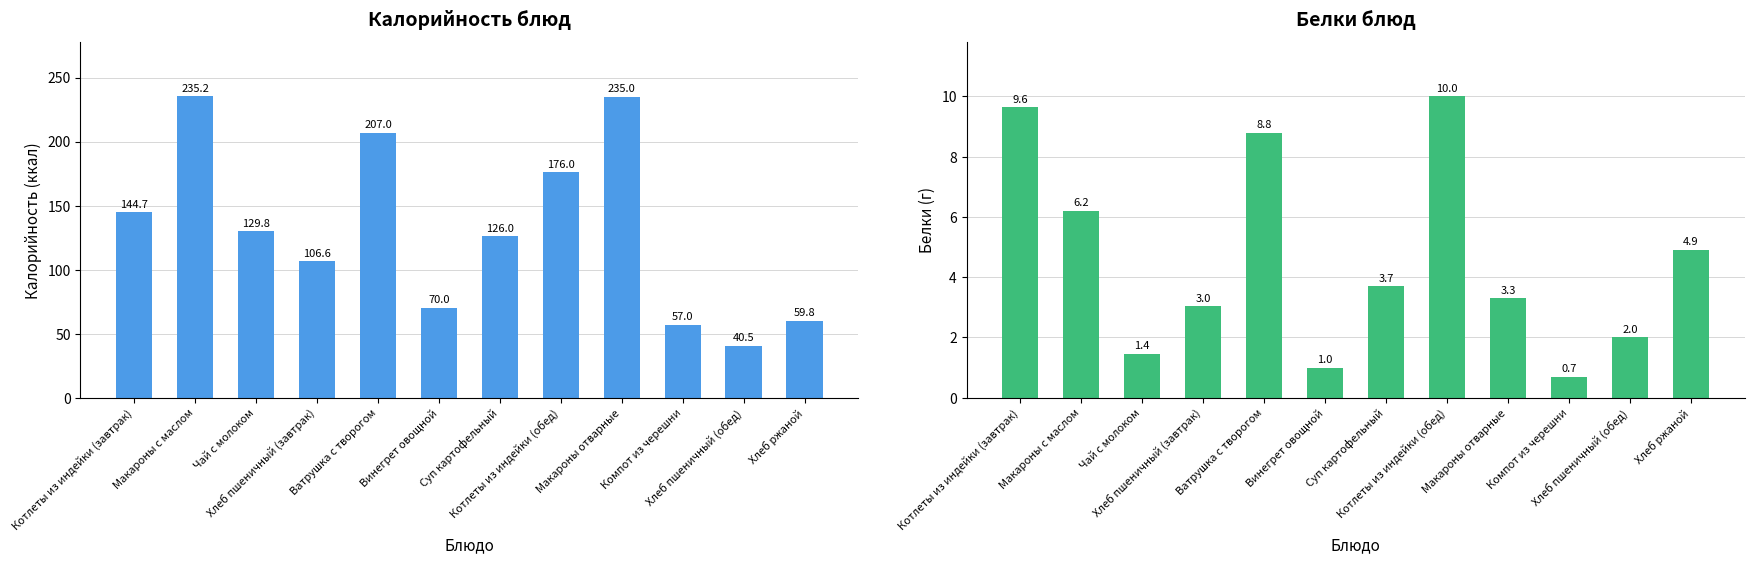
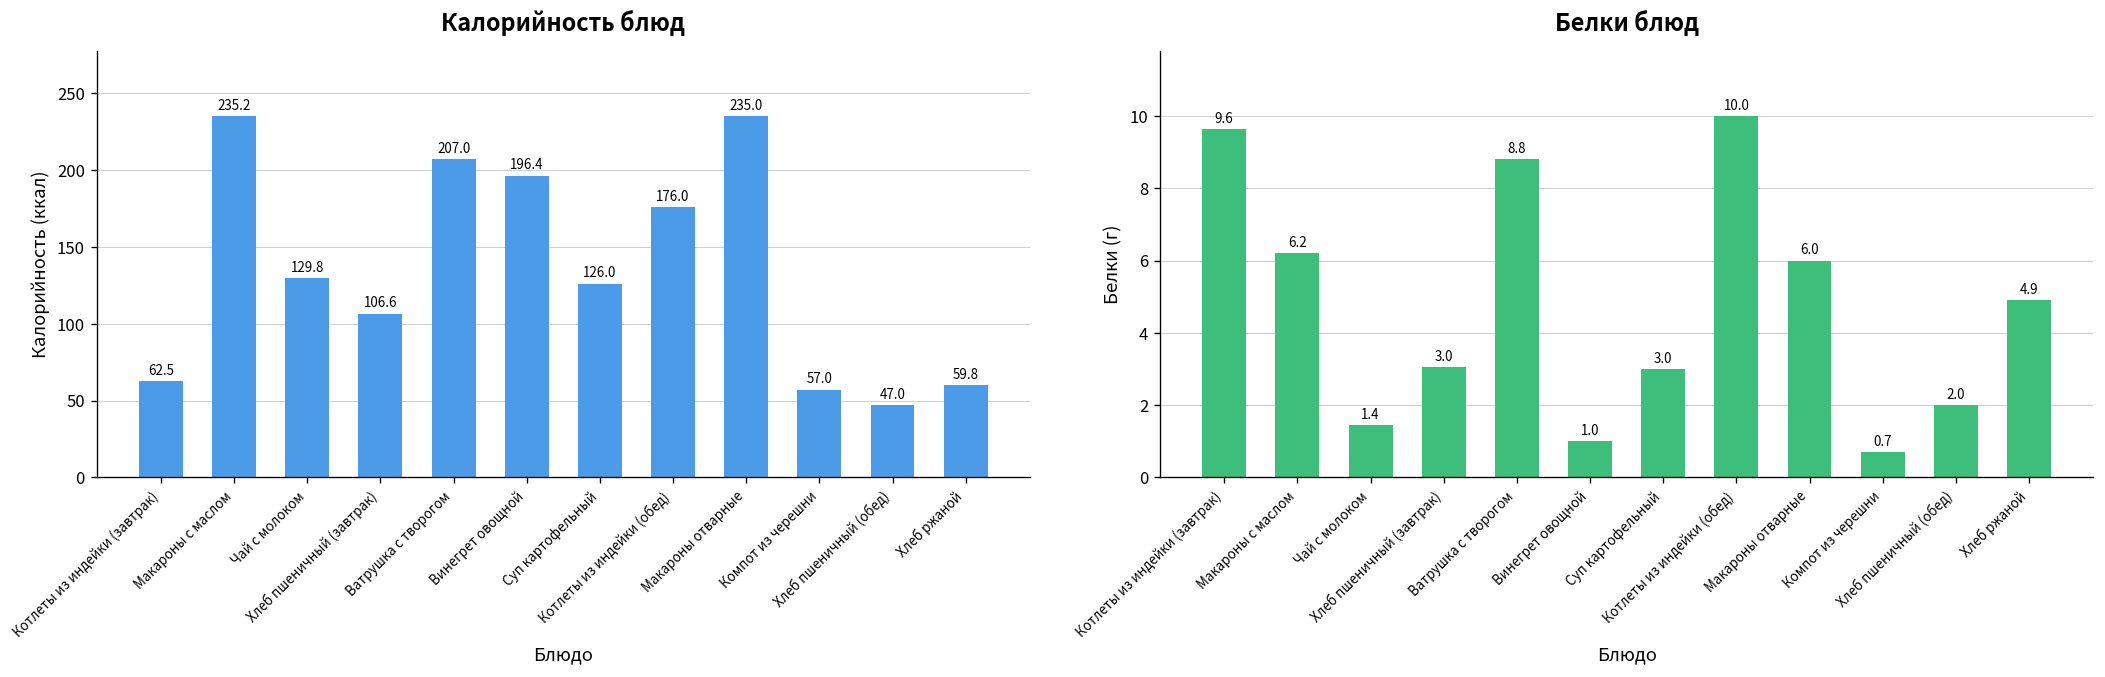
Калорийность блюд, Котлеты из индейки (завтрак): 144.7 -> 62.5
Калорийность блюд, Винегрет овощной: 70.0 -> 196.4
Калорийность блюд, Хлеб пшеничный (обед): 40.5 -> 47.0
Белки блюд, Суп картофельный: 3.7 -> 3.0
Белки блюд, Макароны отварные: 3.3 -> 6.0
